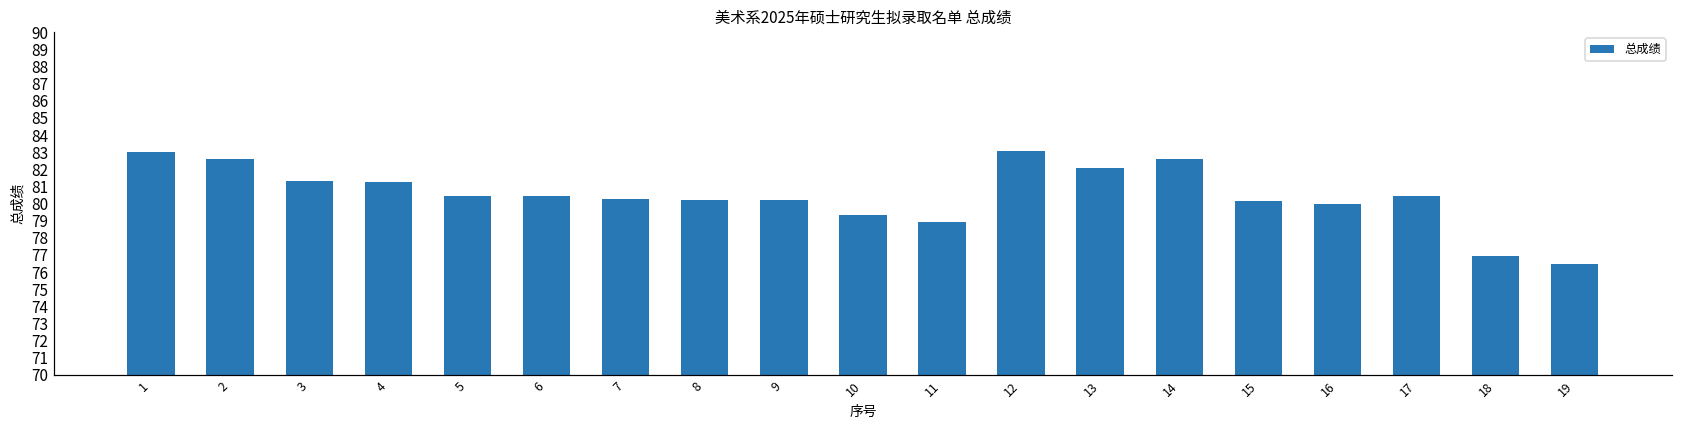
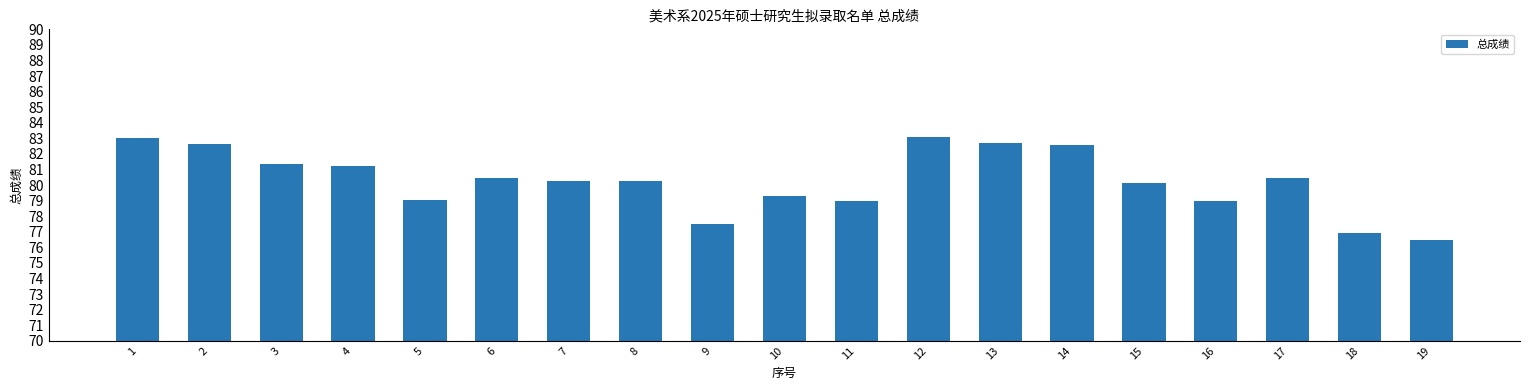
5: 80.5 -> 79.1
9: 80.2 -> 77.5
13: 82.1 -> 82.7
16: 80.0 -> 79.0
